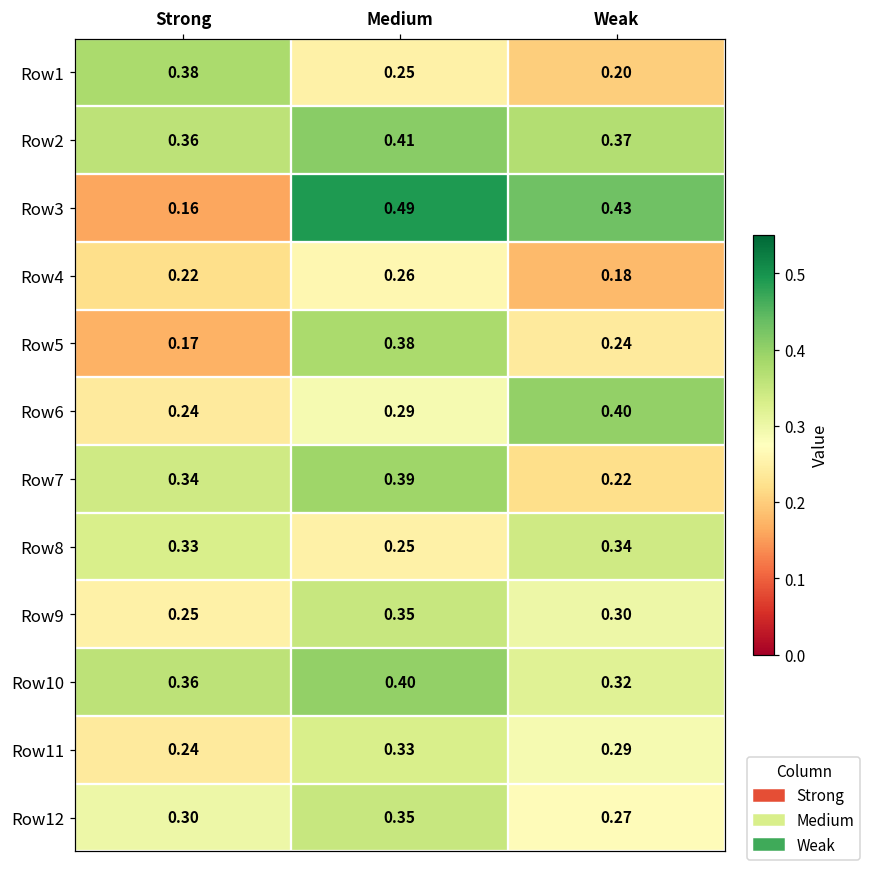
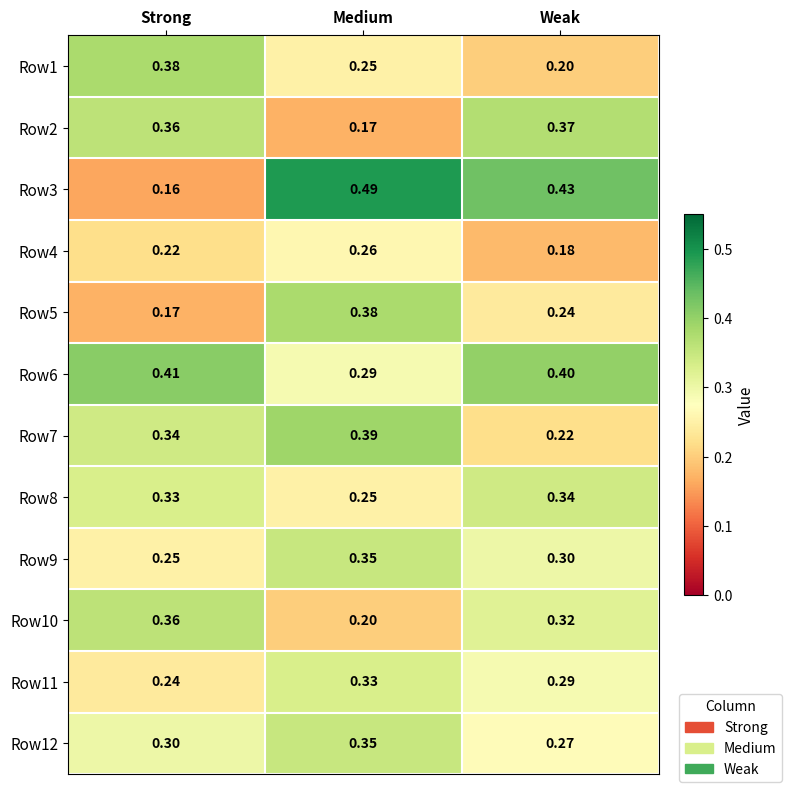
Row2, Medium: 0.41 -> 0.17
Row6, Strong: 0.24 -> 0.41
Row10, Medium: 0.40 -> 0.20
